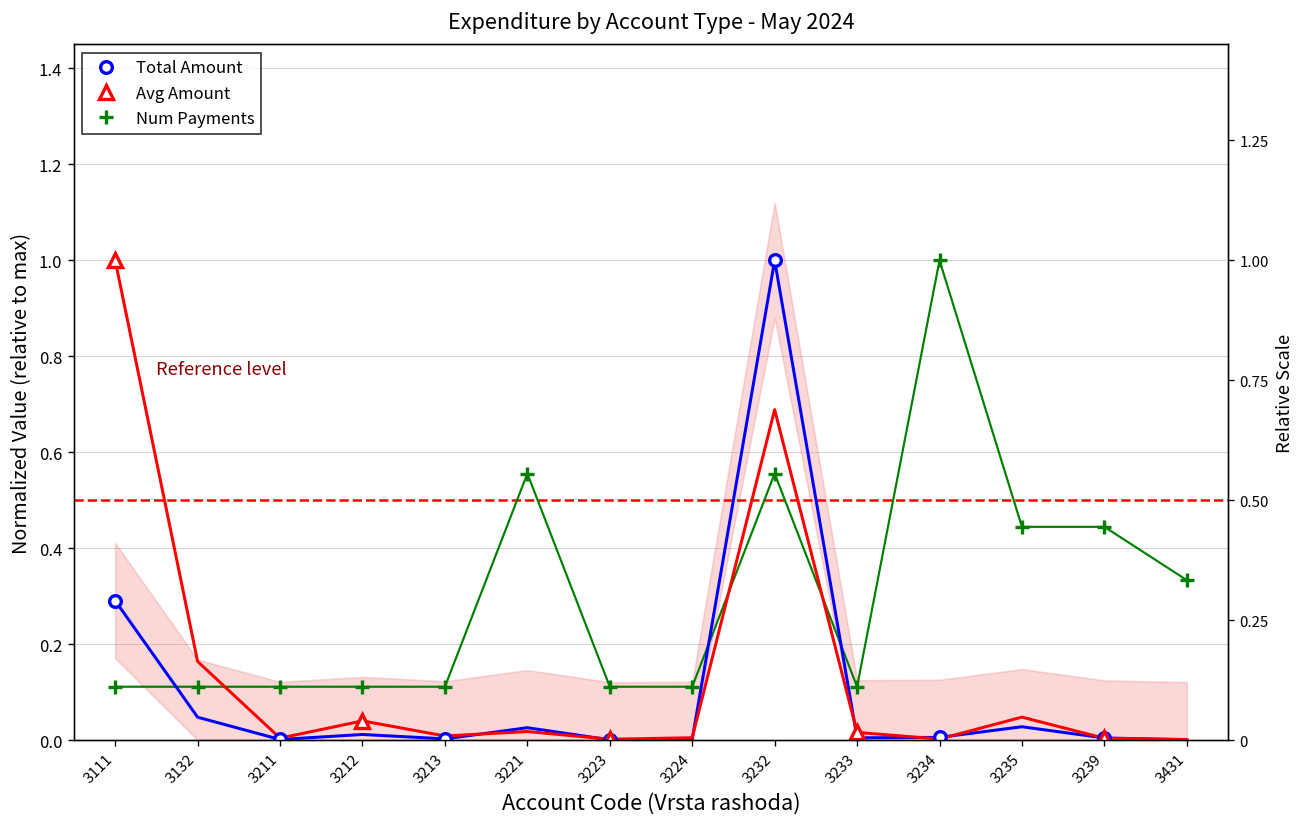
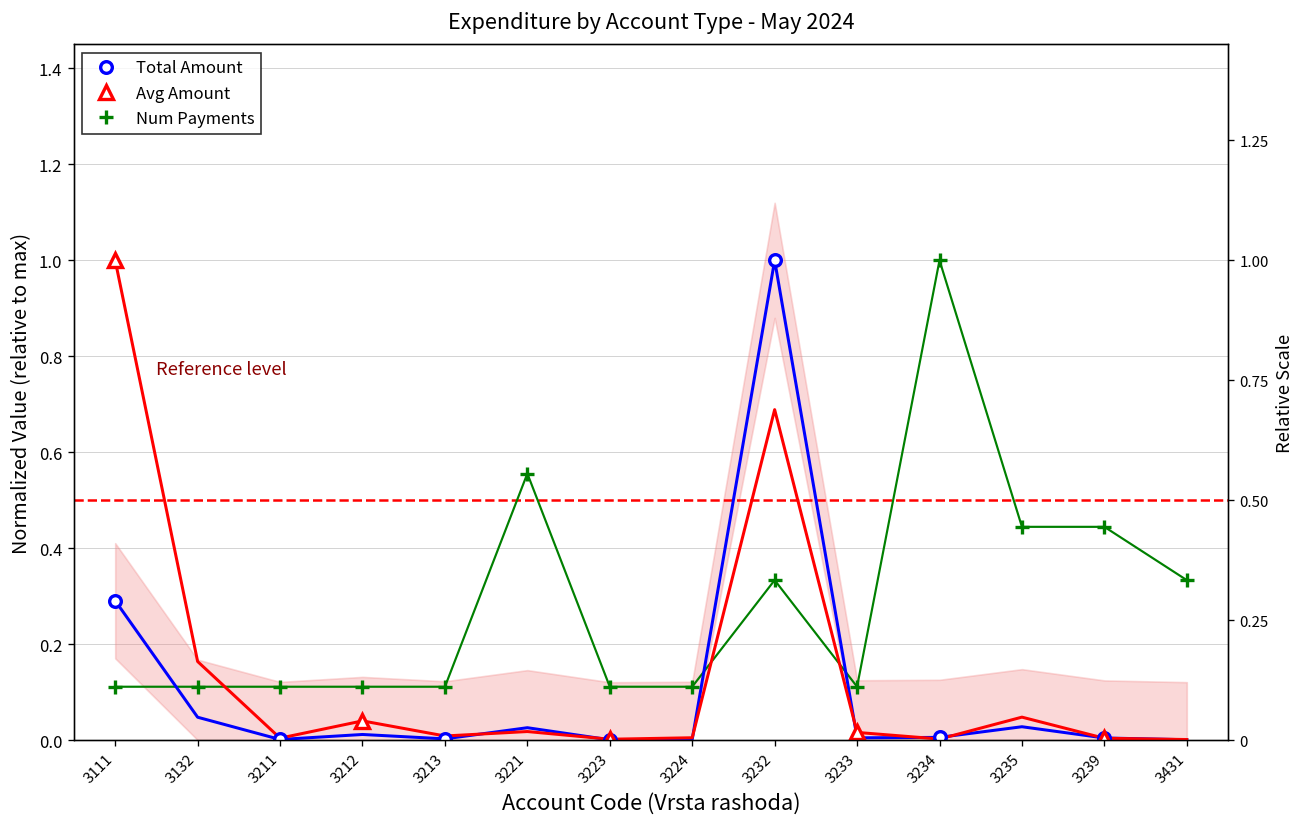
Num Payments, 3232: 0.56 -> 0.33
